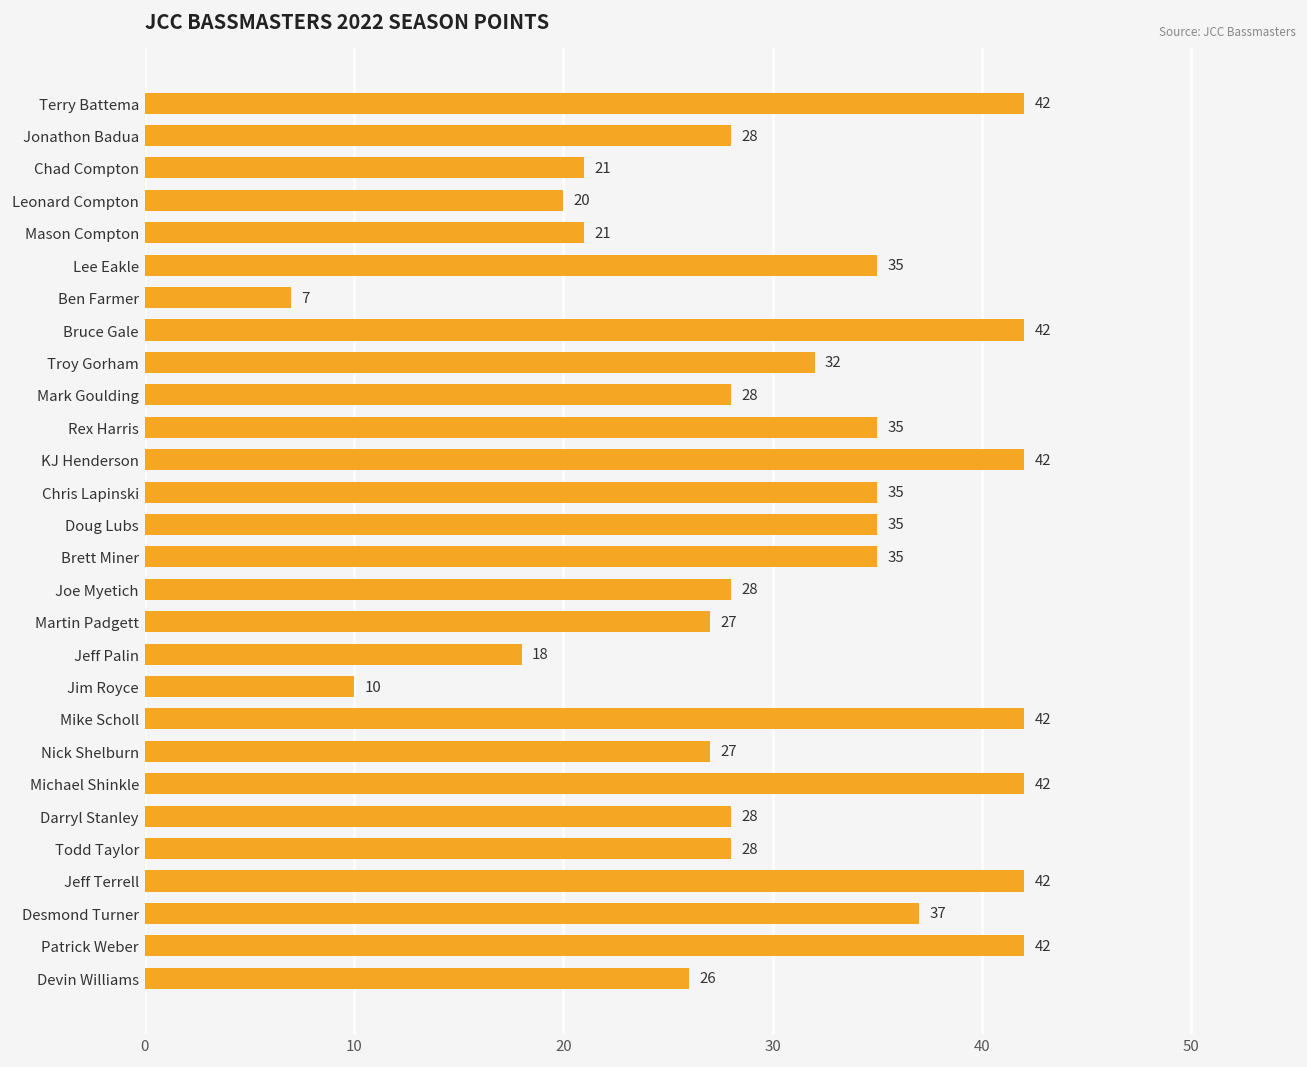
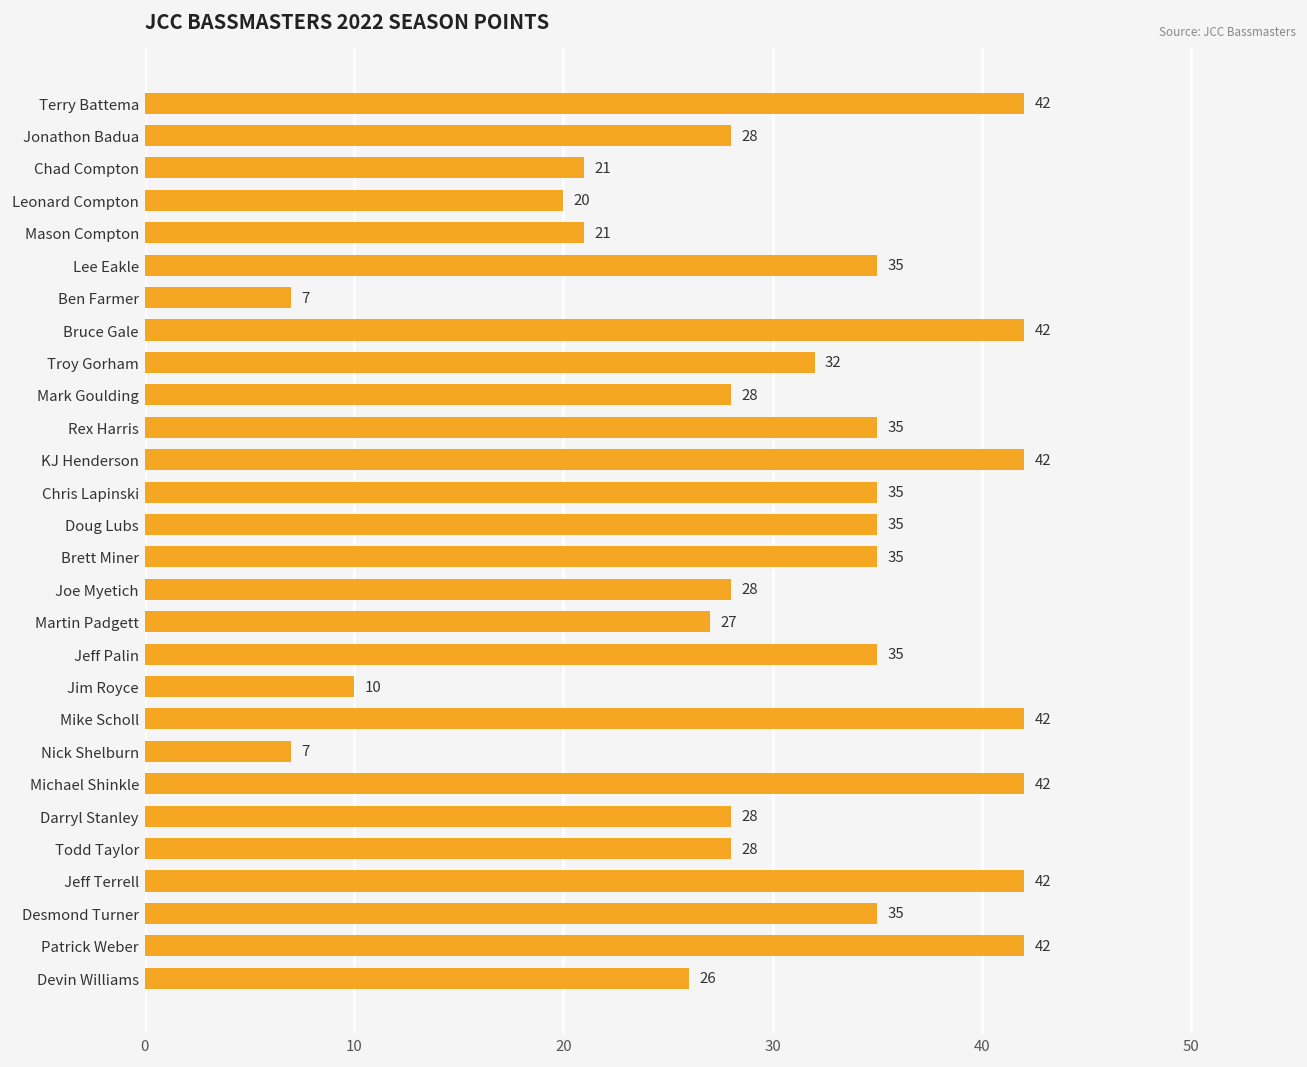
Jeff Palin: 18 -> 35
Nick Shelburn: 27 -> 7
Desmond Turner: 37 -> 35
